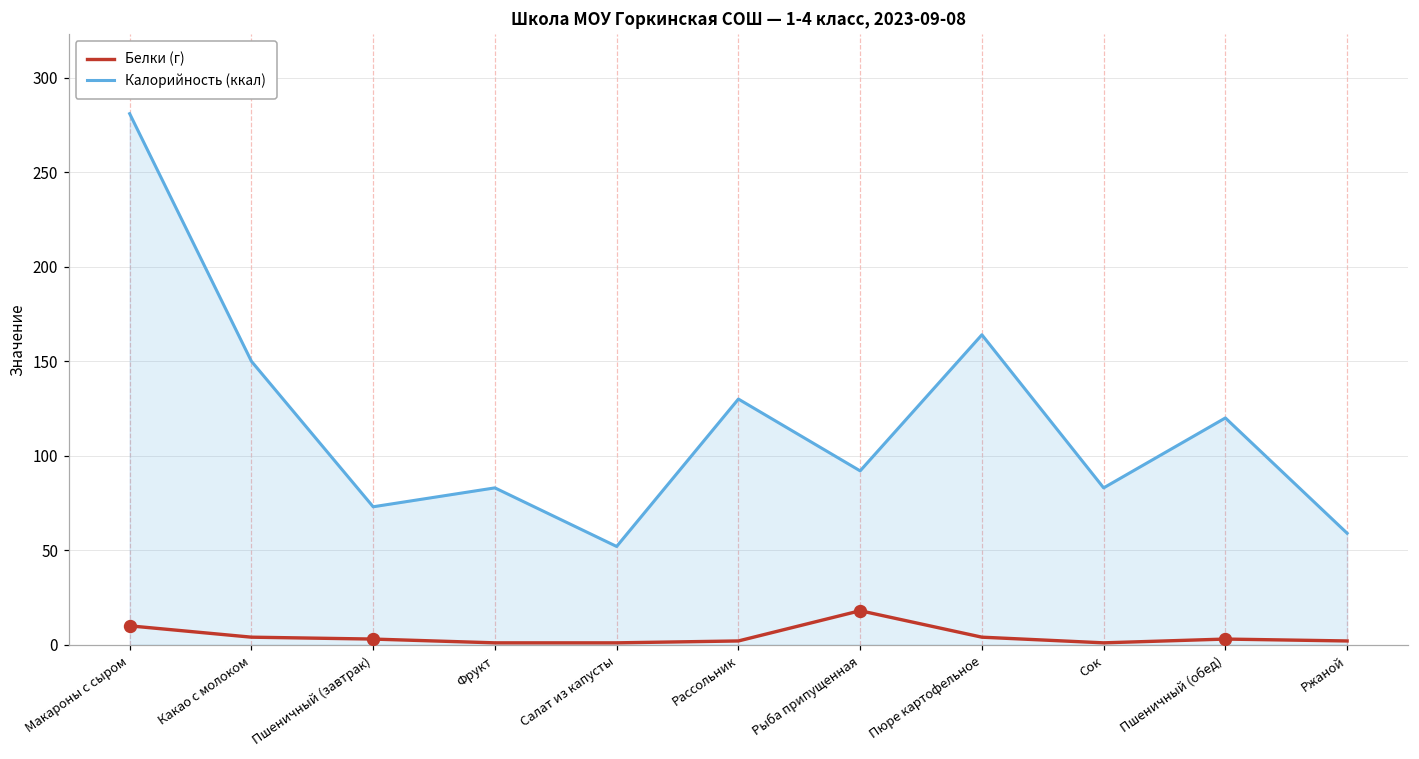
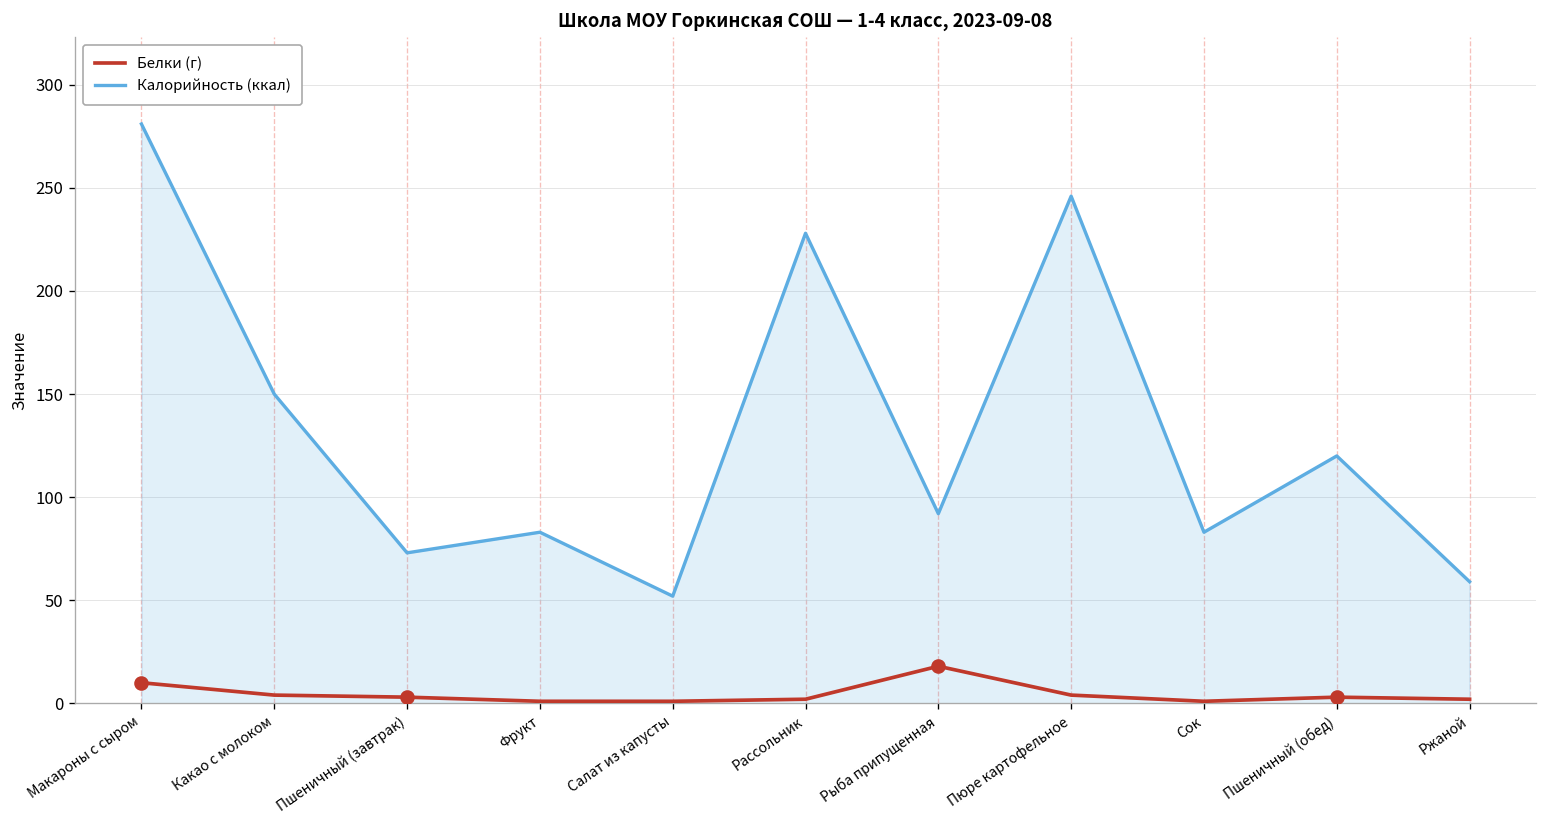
Калорийность (ккал), Рассольник: 130 -> 228
Калорийность (ккал), Пюре картофельное: 164 -> 246
